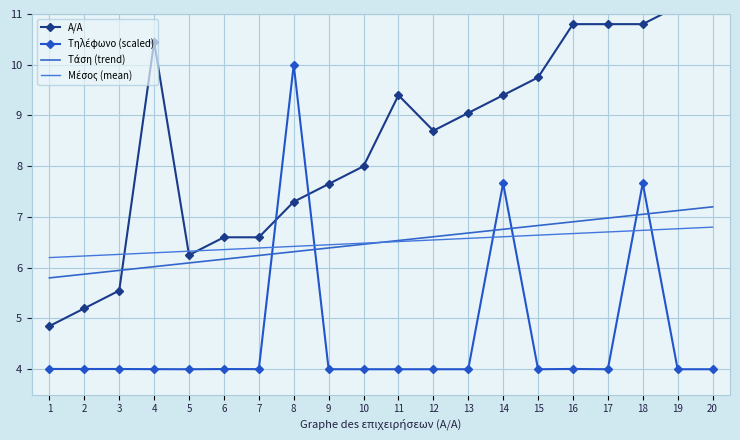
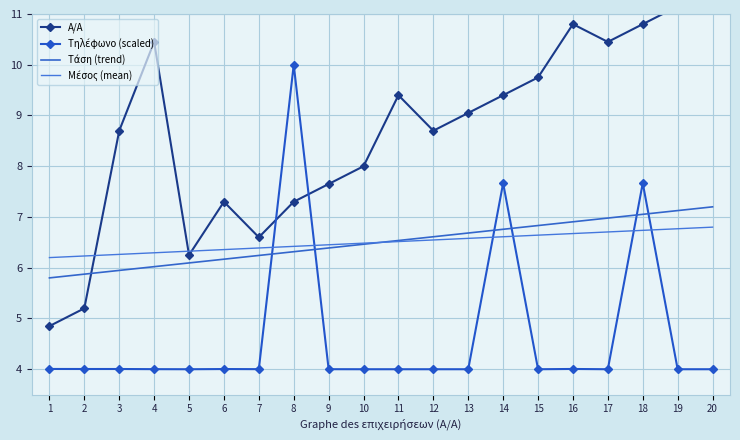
Α/Α, 3: 5.6 -> 8.7
Α/Α, 6: 6.6 -> 7.3
Α/Α, 17: 10.8 -> 10.5
